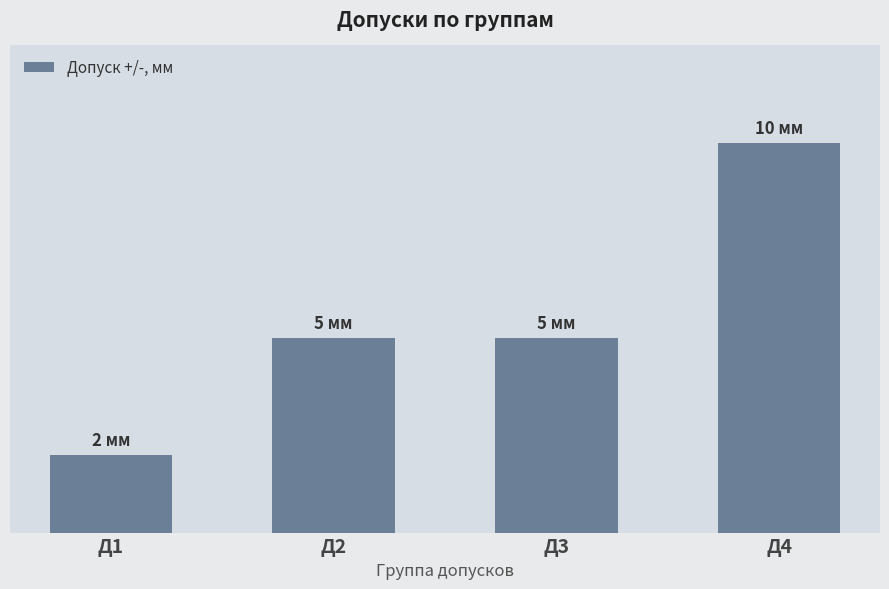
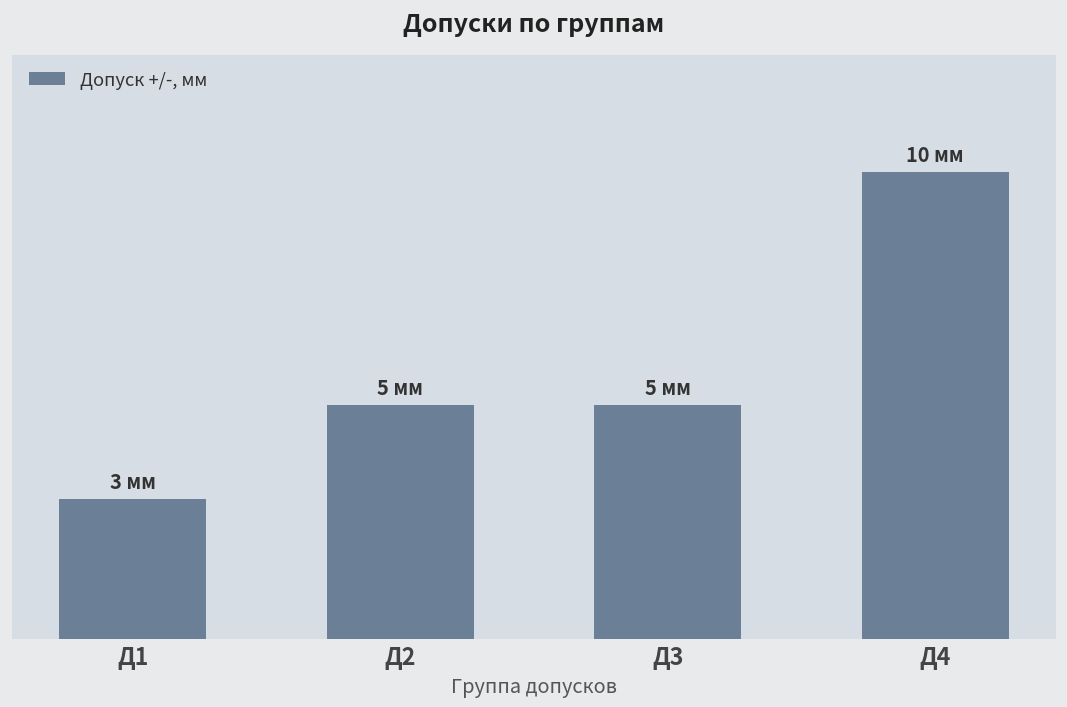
Д1: 2 -> 3
